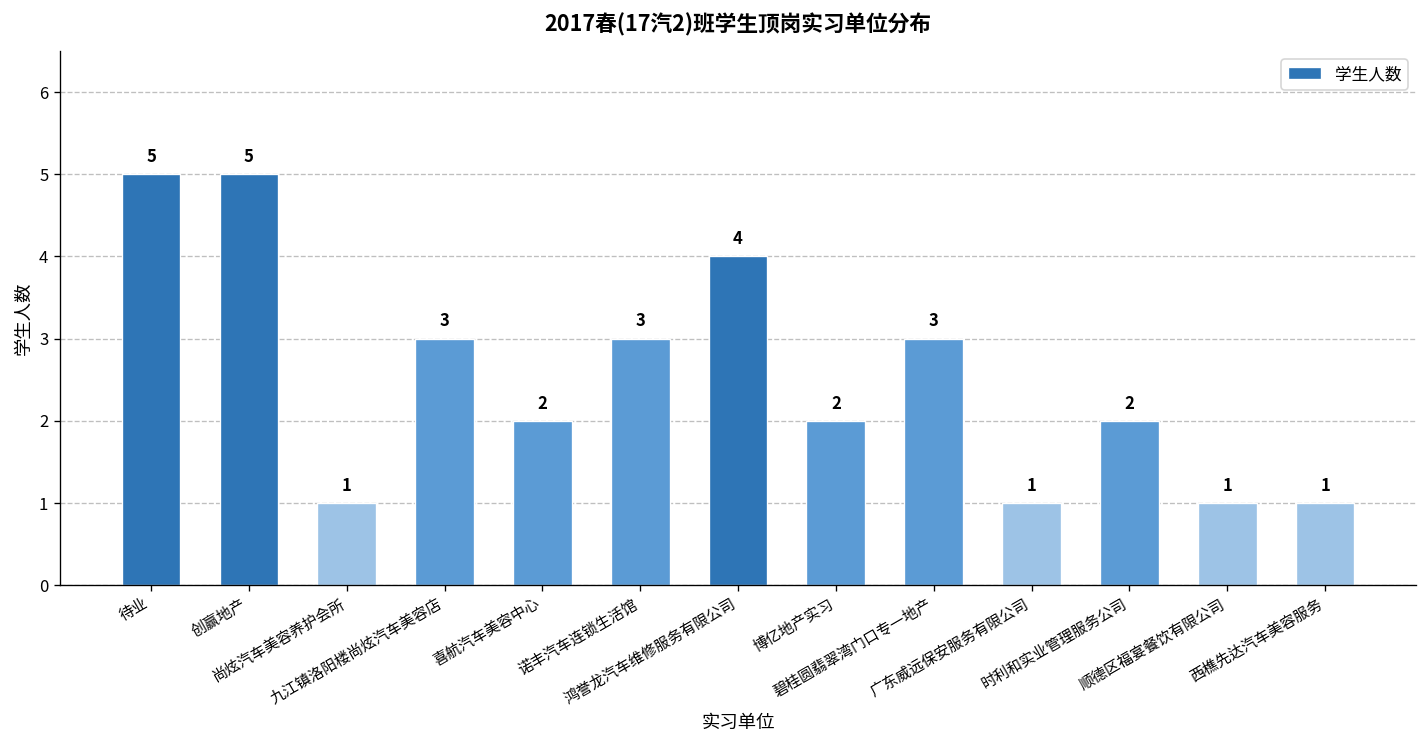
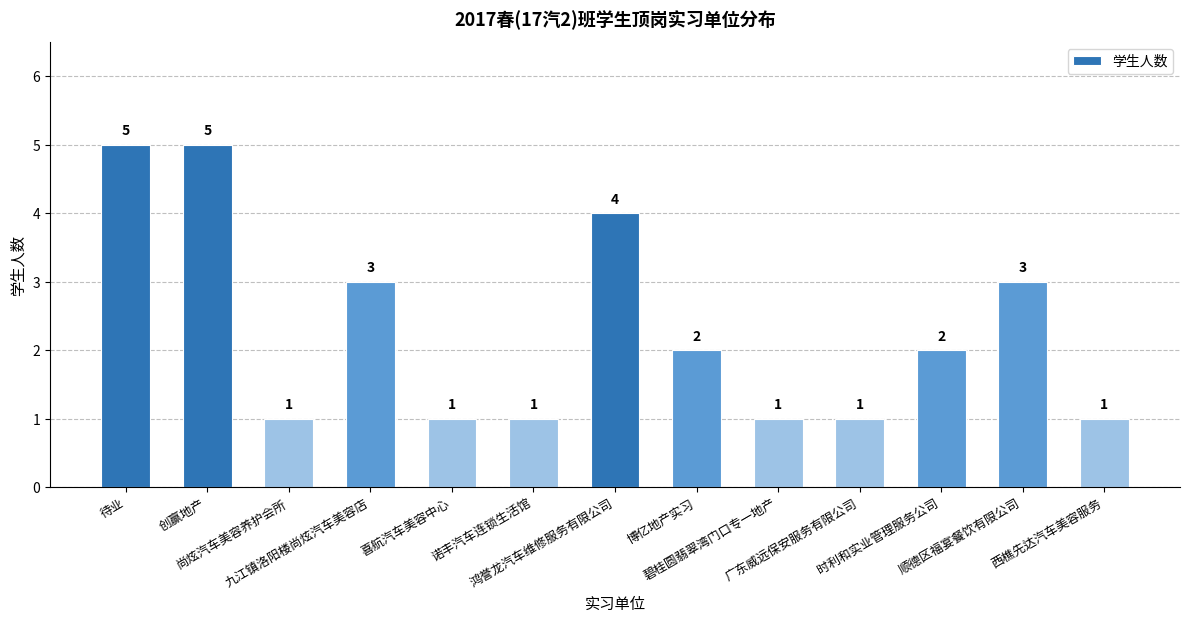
喜航汽车美容中心: 2 -> 1
诺丰汽车连锁生活馆: 3 -> 1
碧桂圆翡翠湾门口专一地产: 3 -> 1
顺德区福宴餐饮有限公司: 1 -> 3
